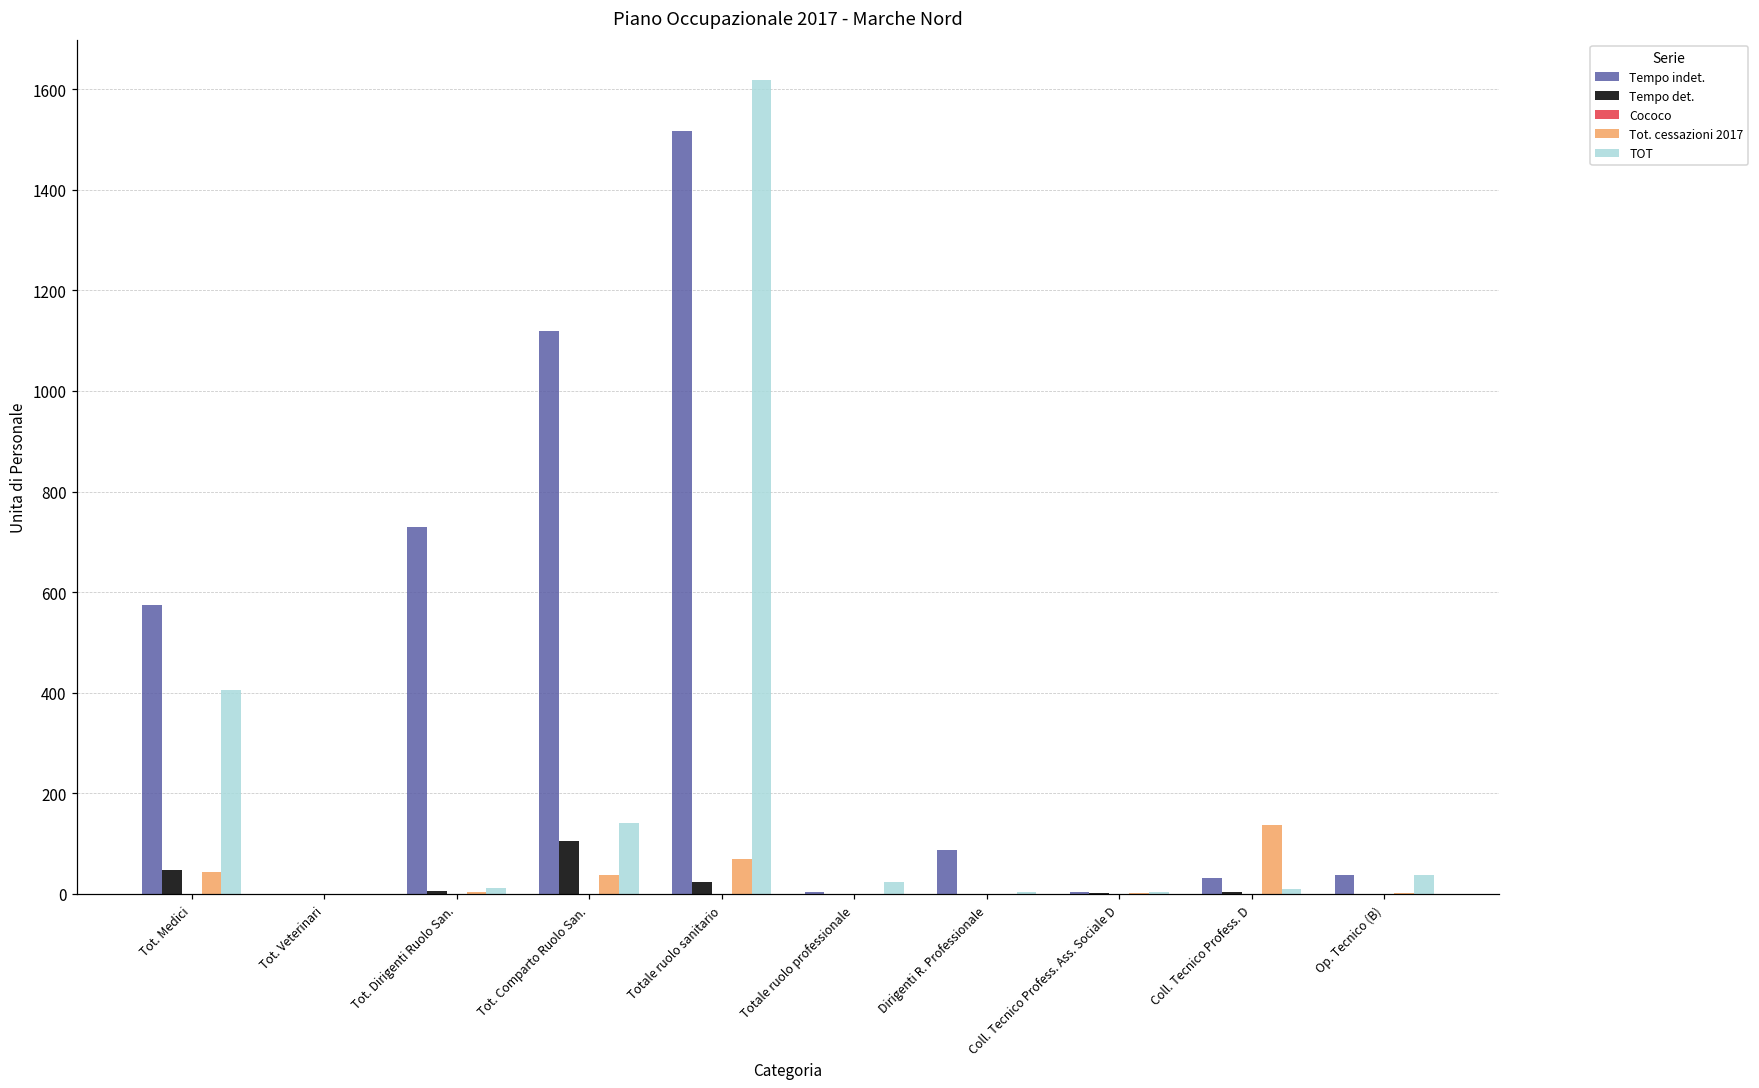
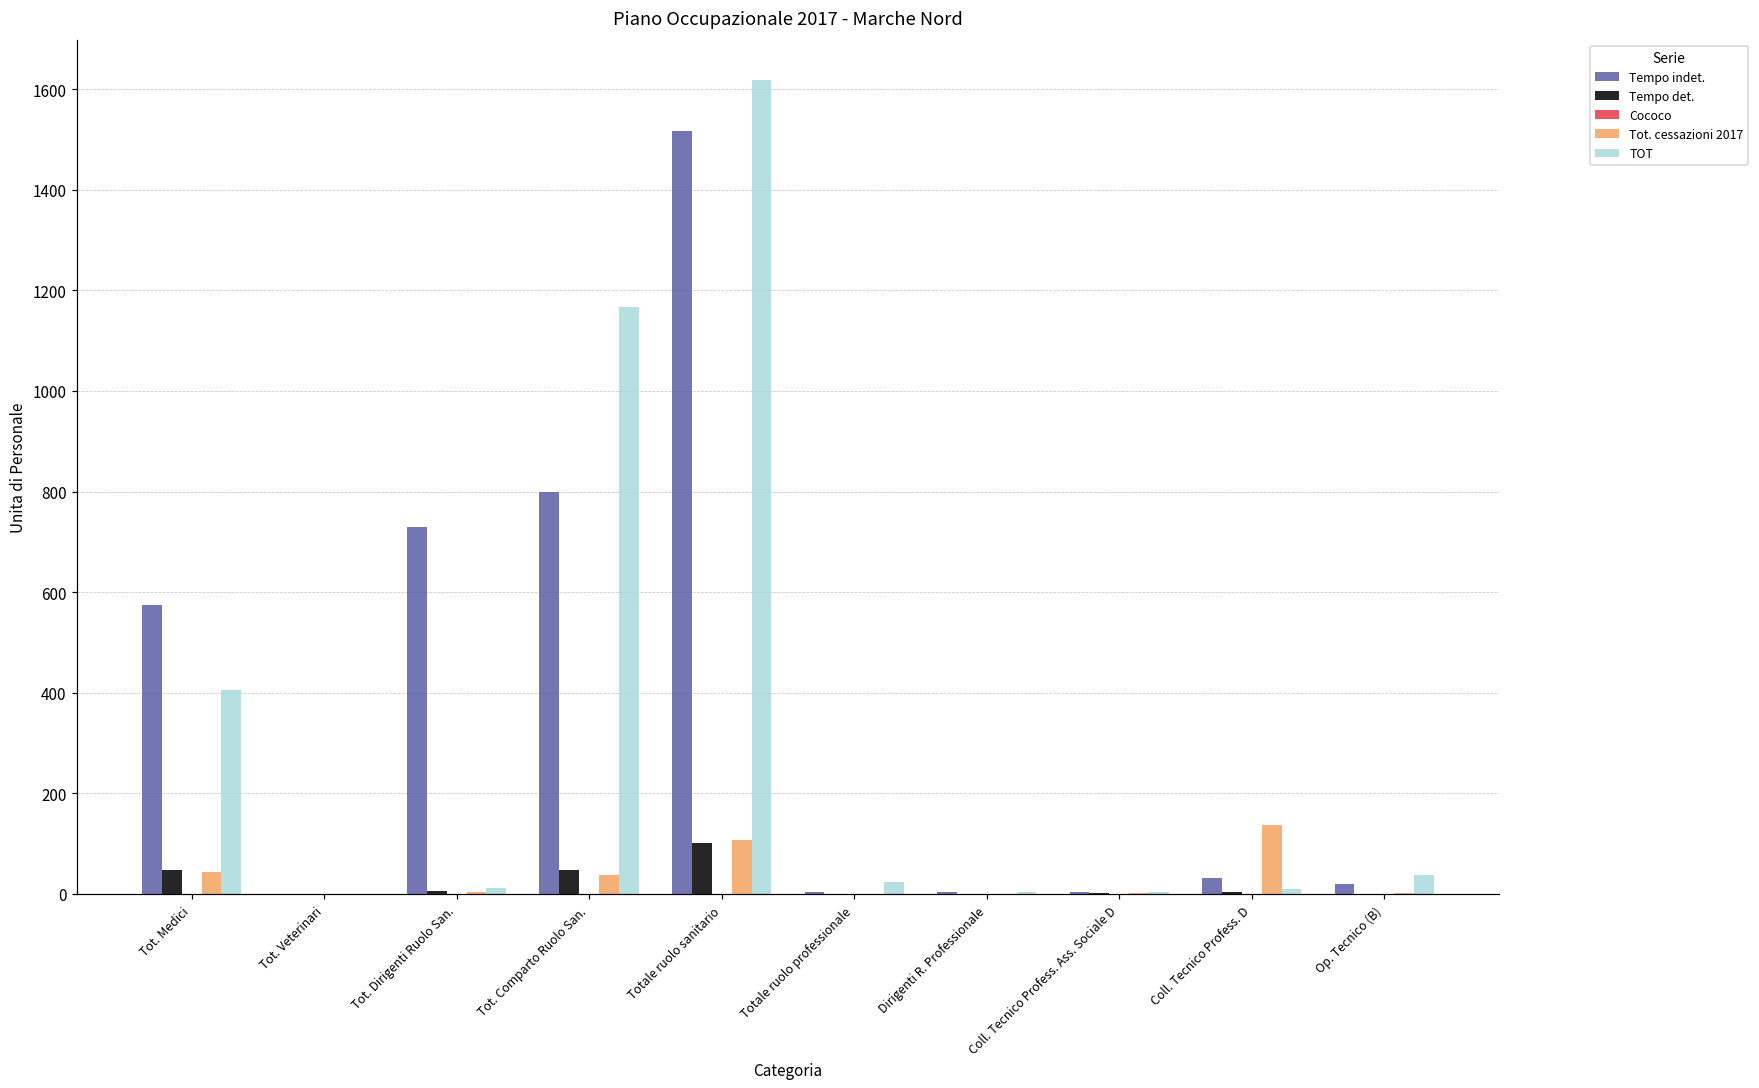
Tempo indet., Tot. Comparto Ruolo San.: 1120 -> 800
Tempo det., Tot. Comparto Ruolo San.: 110 -> 50
TOT, Tot. Comparto Ruolo San.: 140 -> 1170
Tempo det., Totale ruolo sanitario: 20 -> 100
Tot. cessazioni 2017, Totale ruolo sanitario: 70 -> 110
Tempo indet., Dirigenti R. Professionale: 90 -> 0
Tempo indet., Op. Tecnico (B): 40 -> 20
